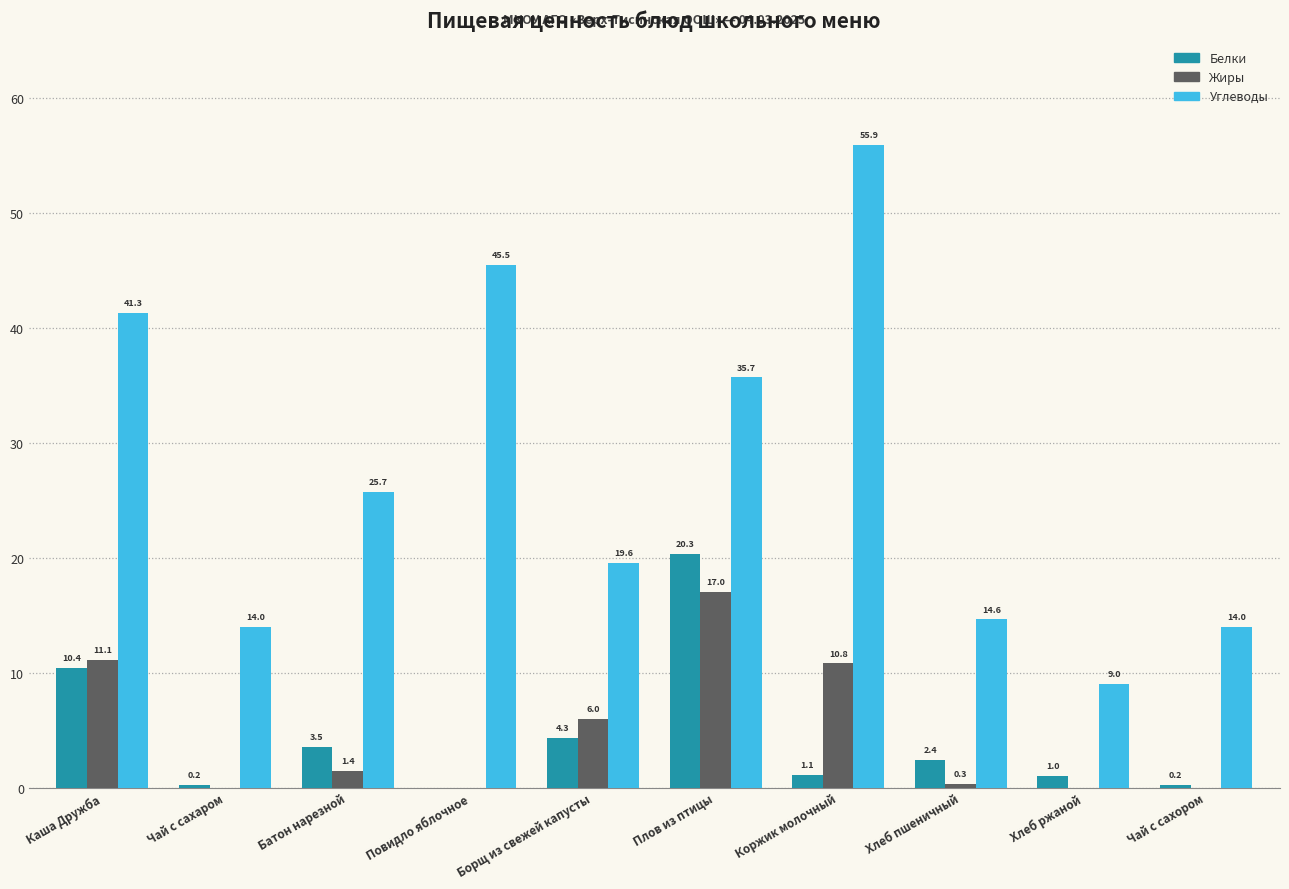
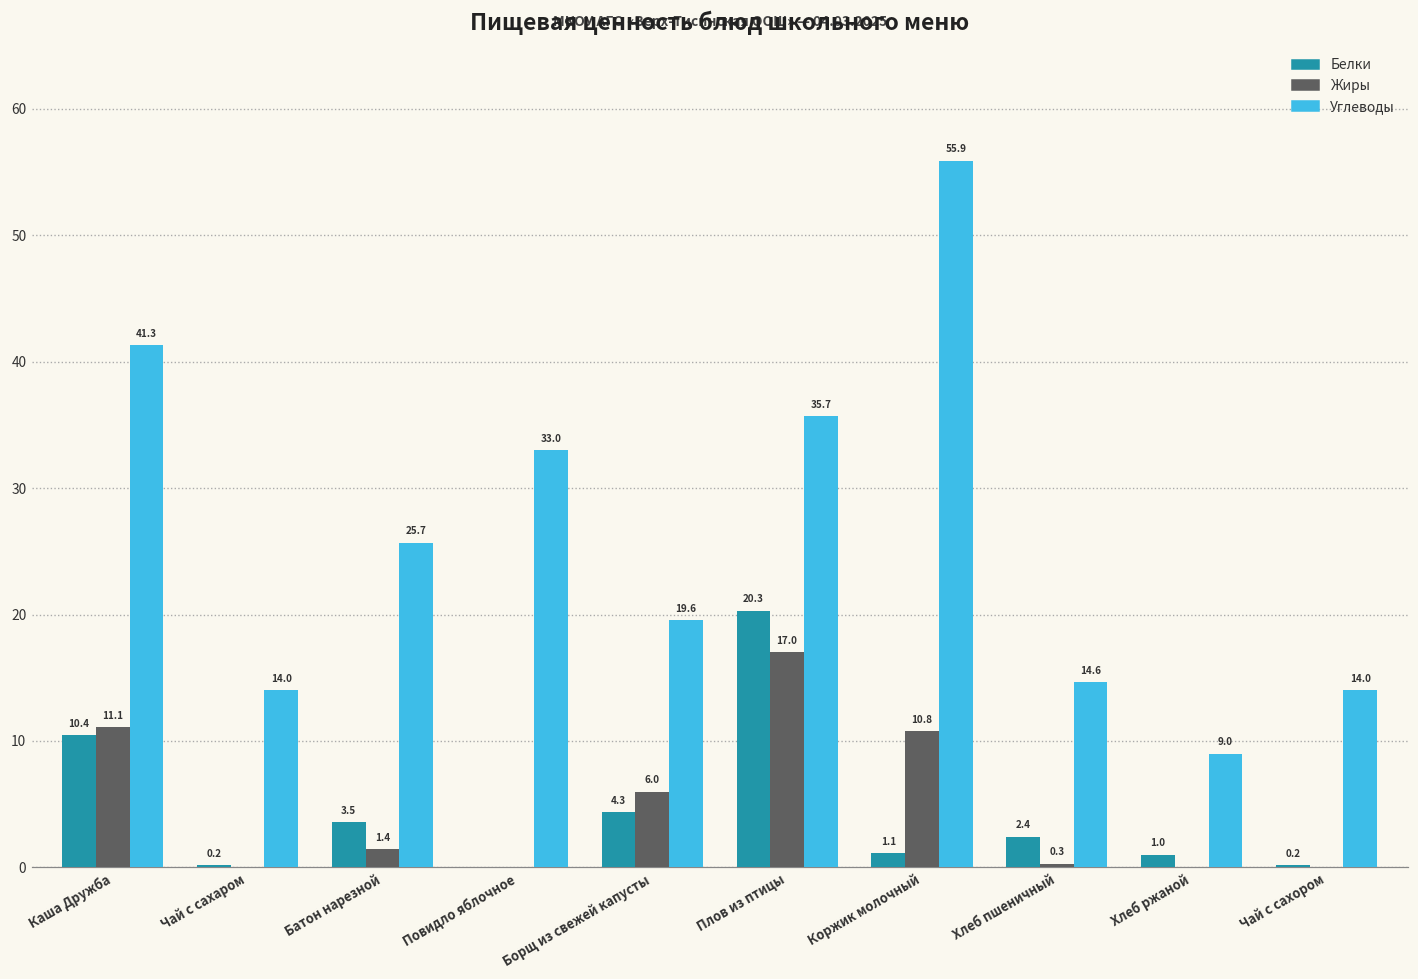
Углеводы, Повидло яблочное: 45.5 -> 33.0
